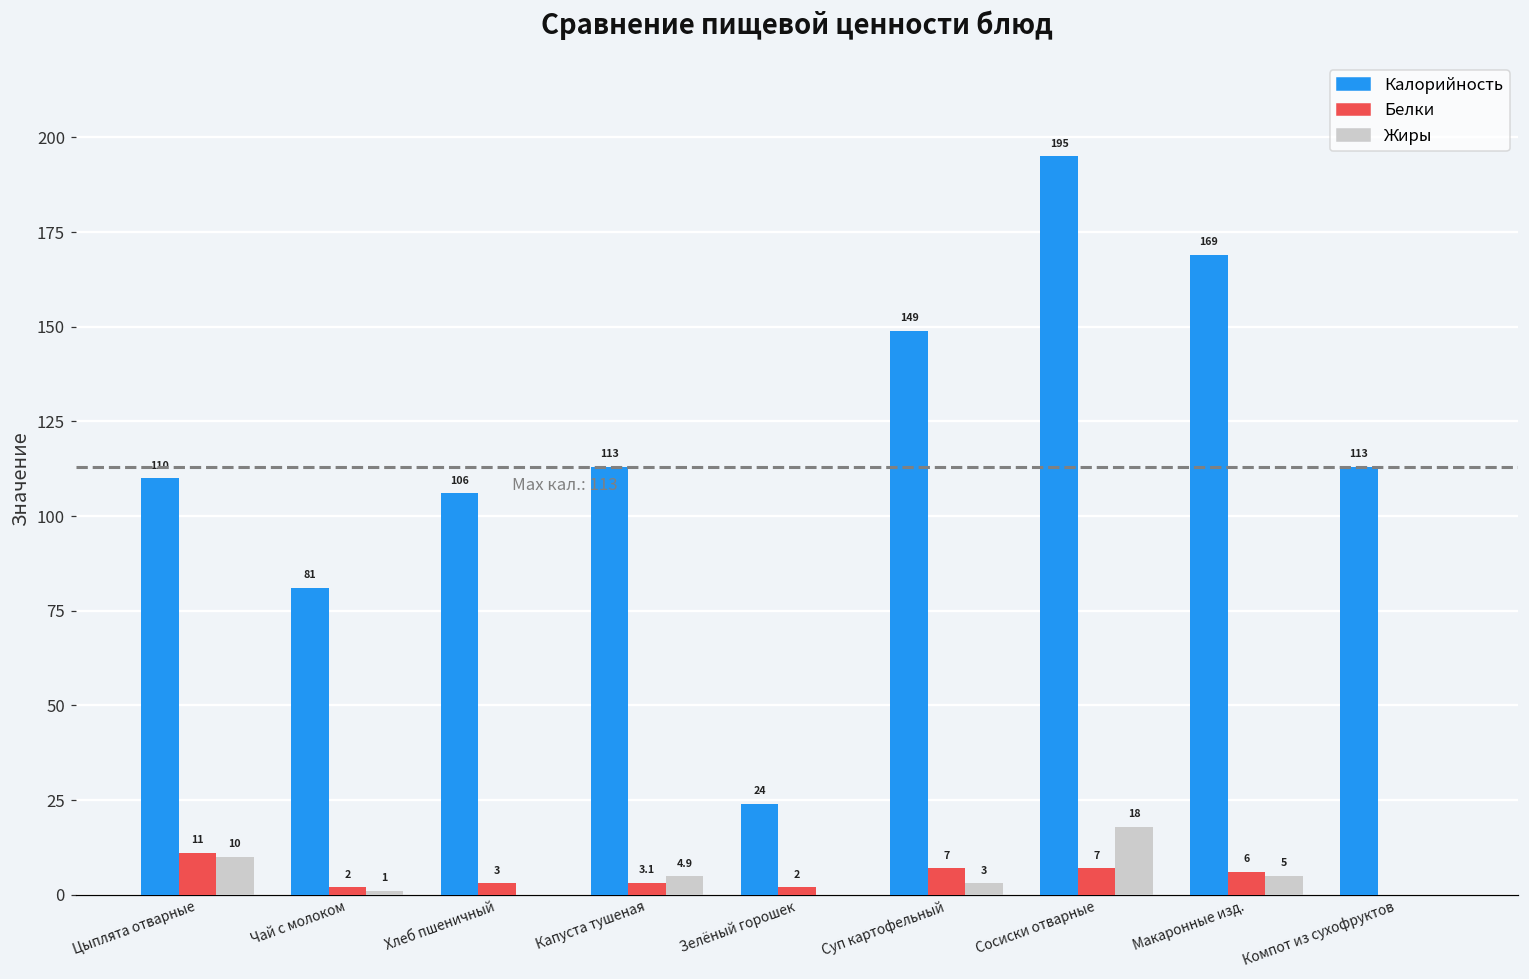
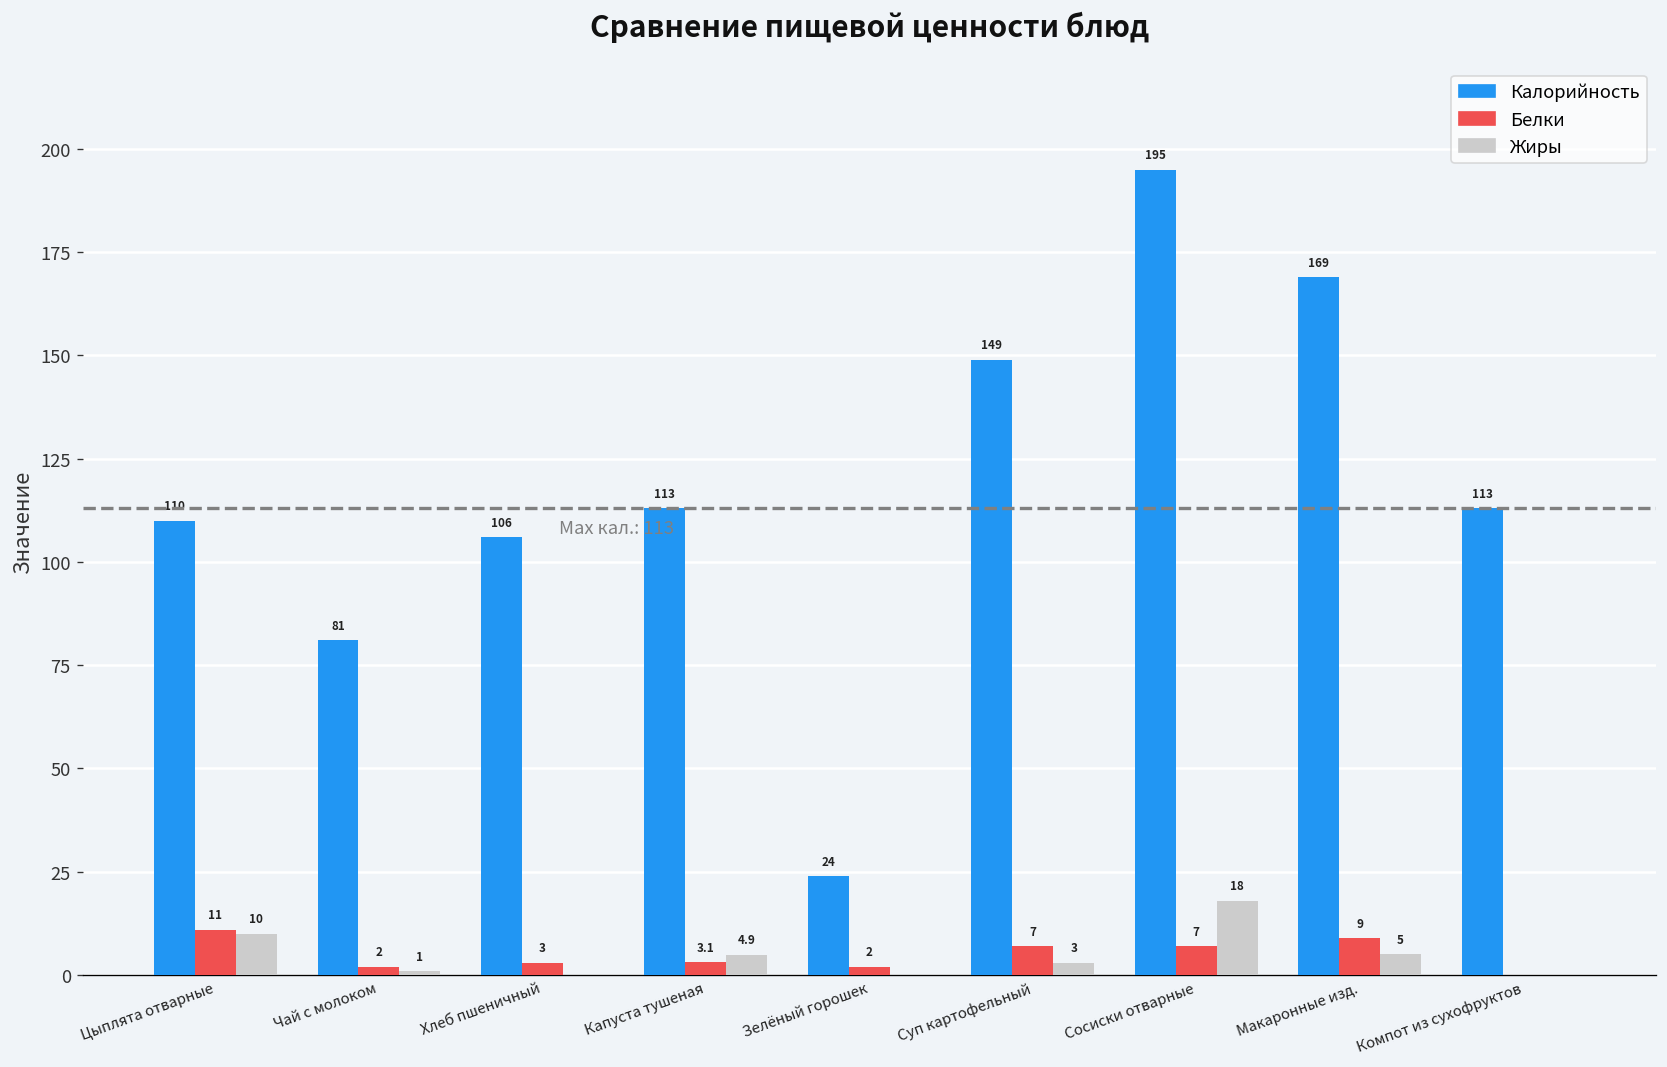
Белки, Макаронные изд.: 6 -> 9
